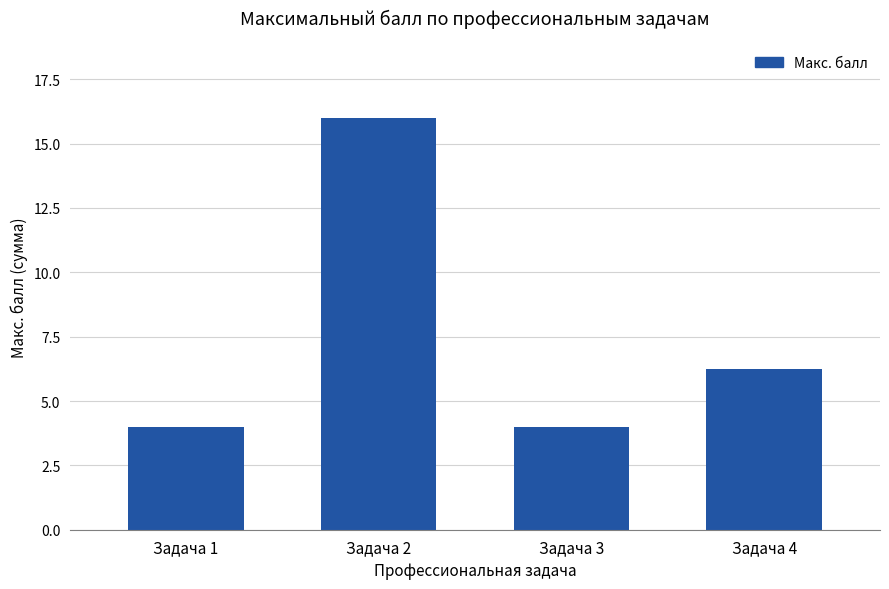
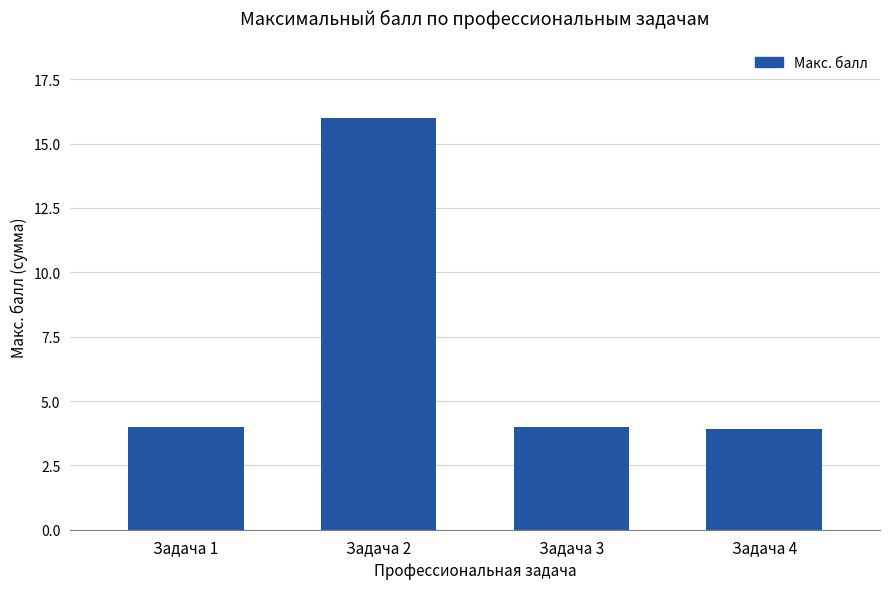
Задача 4: 6.3 -> 3.9
